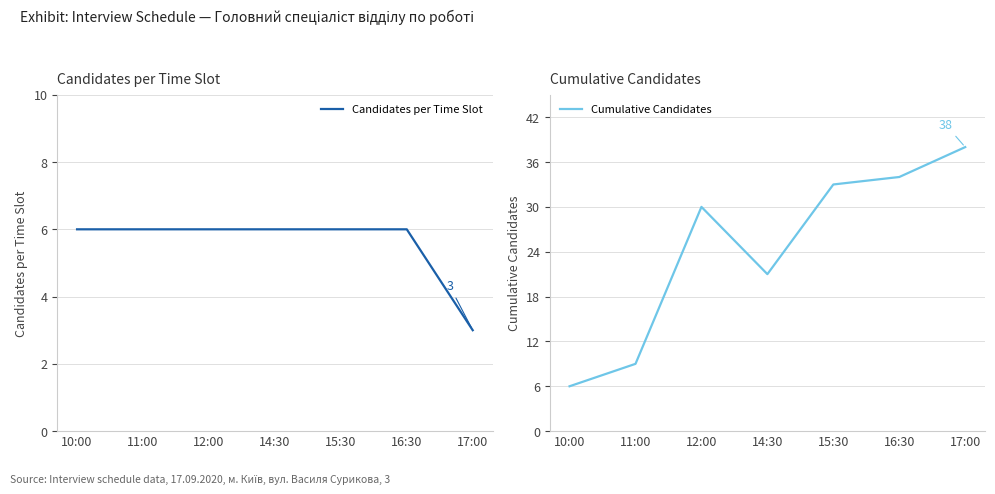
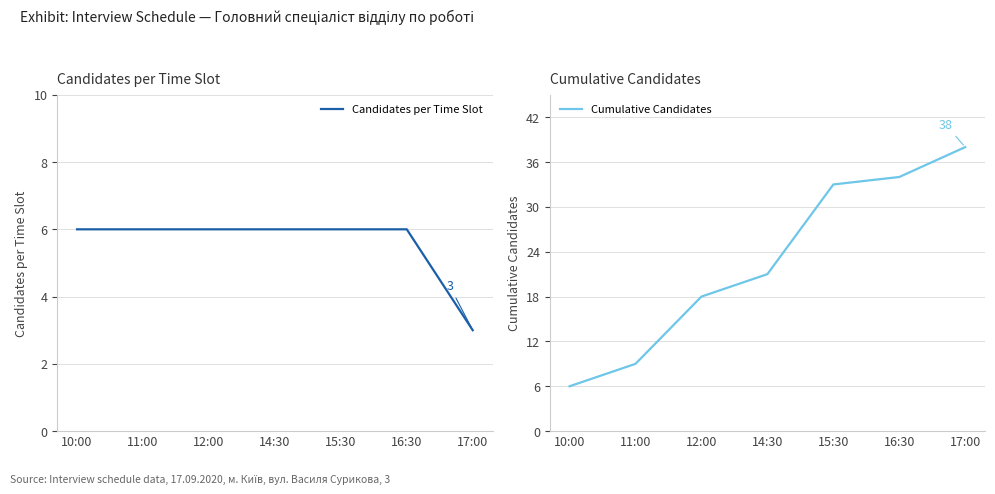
Cumulative Candidates, 12:00: 30 -> 18
